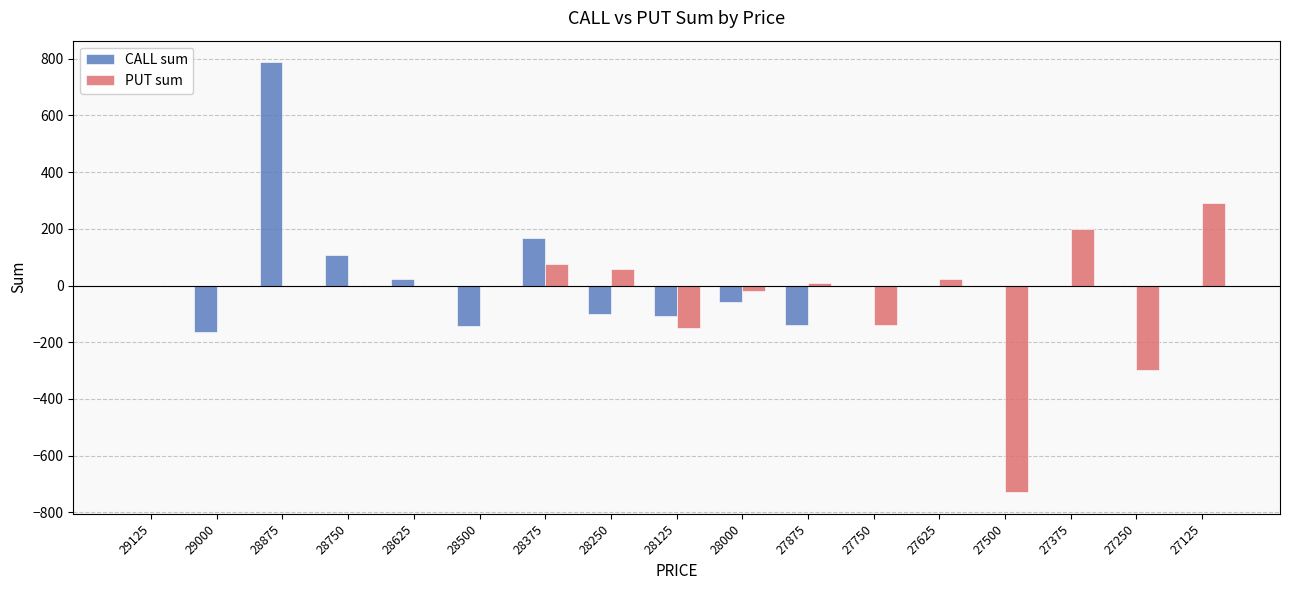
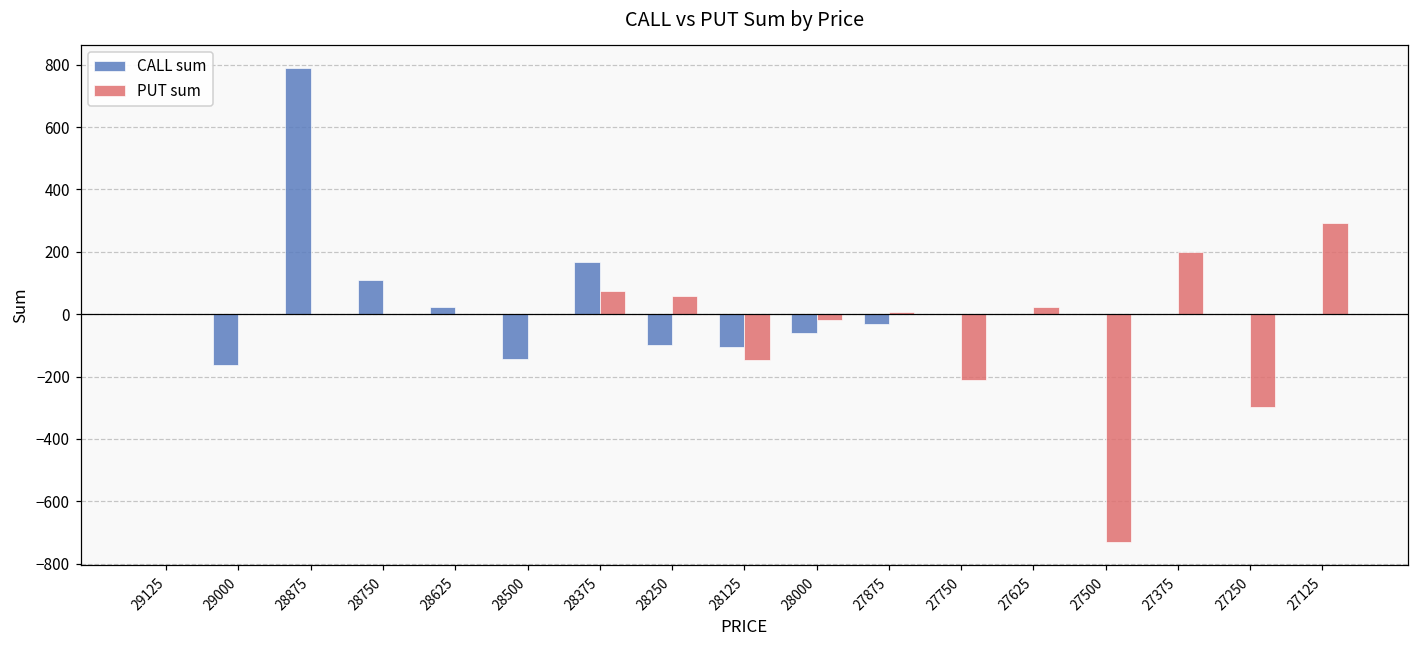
CALL sum, 27875: -140 -> -30
PUT sum, 27750: -140 -> -210
